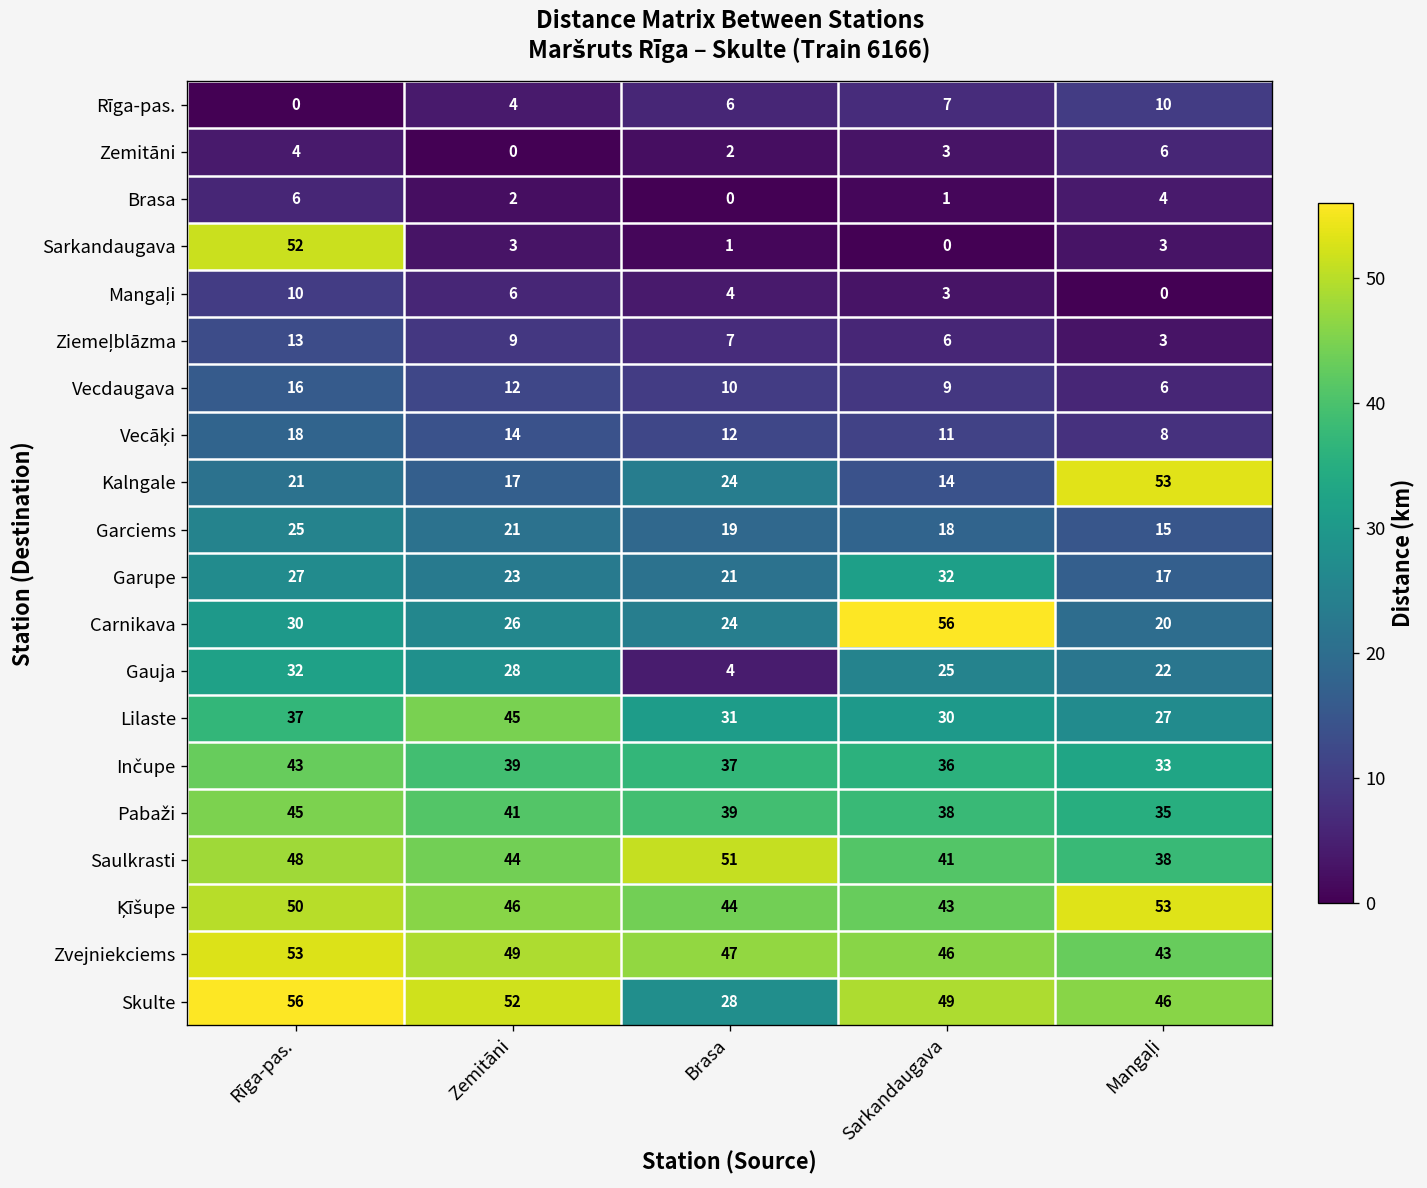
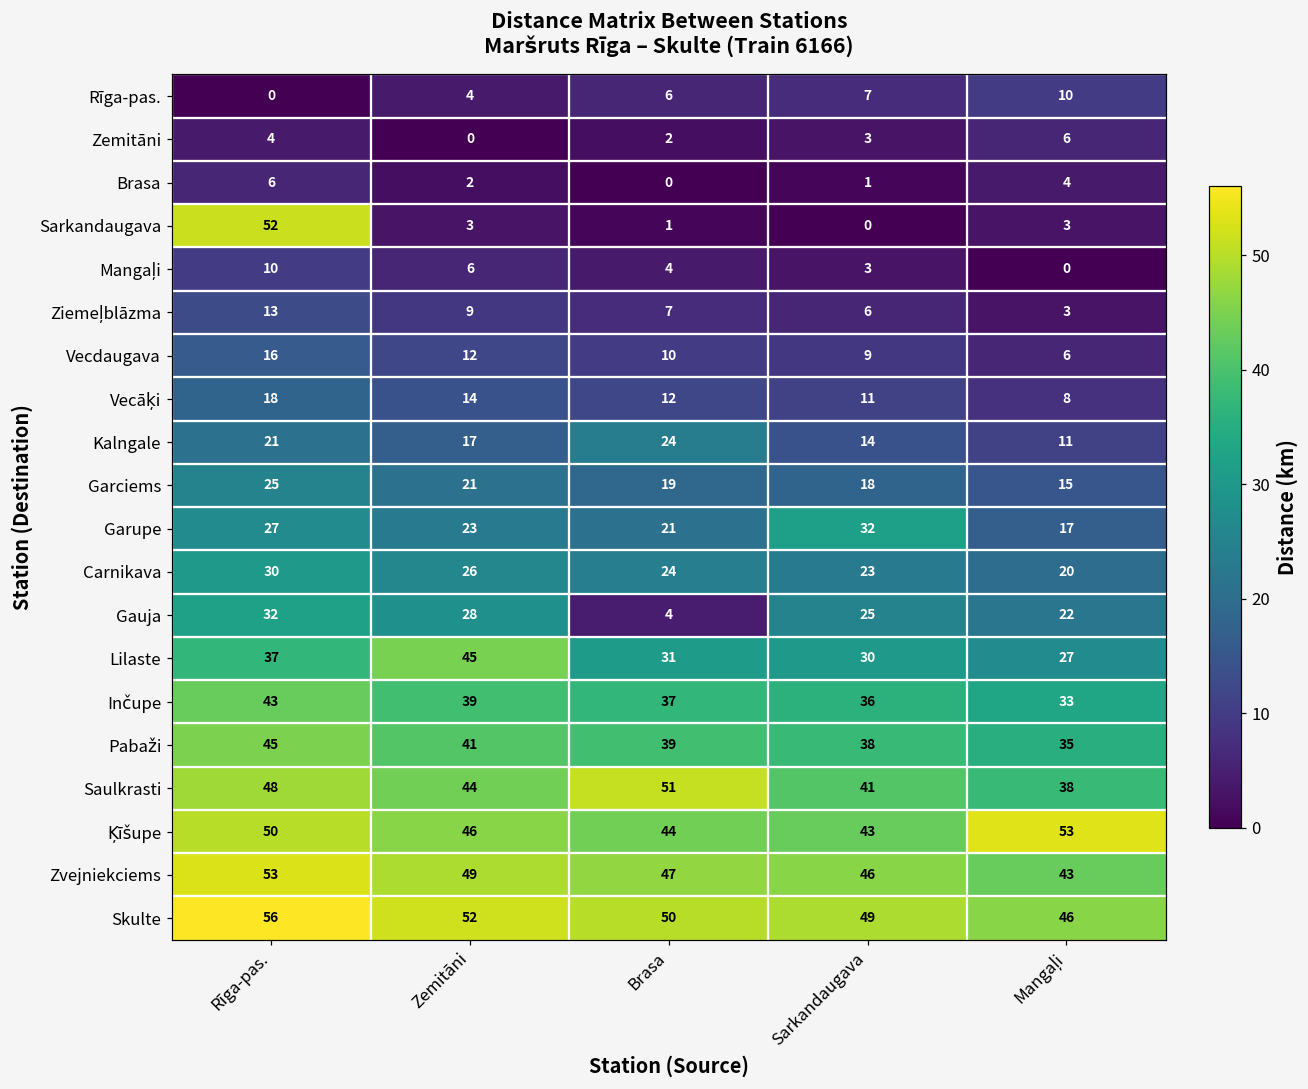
Kalngale, Mangaļi: 53 -> 11
Carnikava, Sarkandaugava: 56 -> 23
Skulte, Brasa: 28 -> 50
